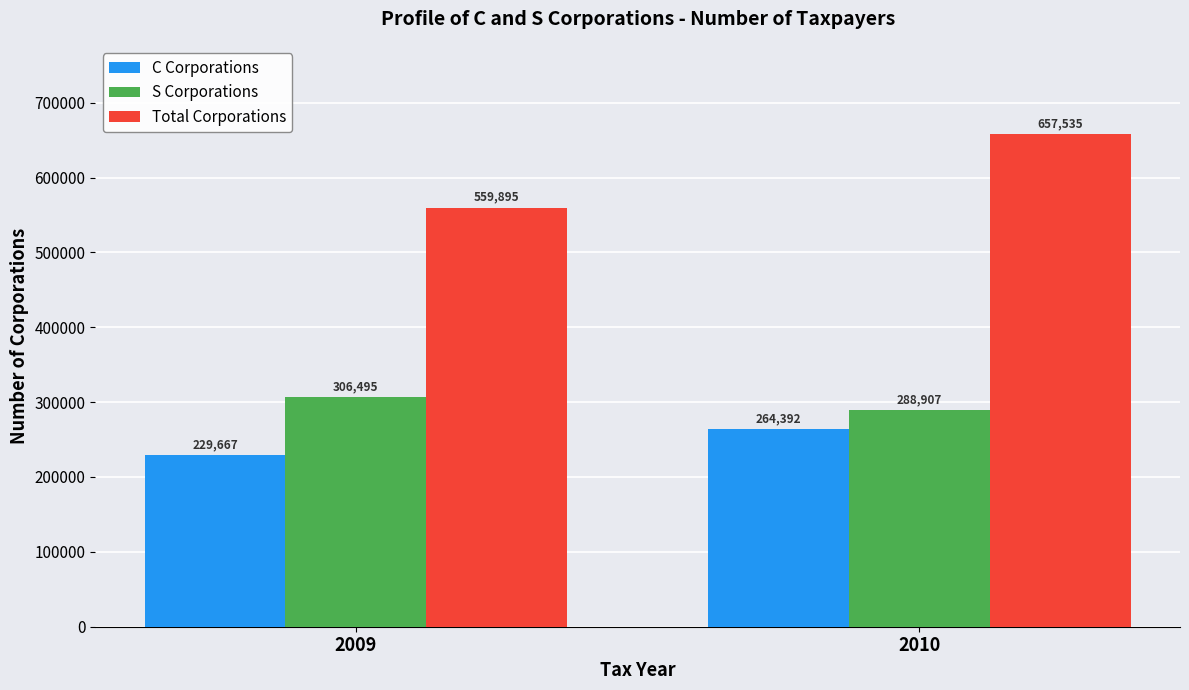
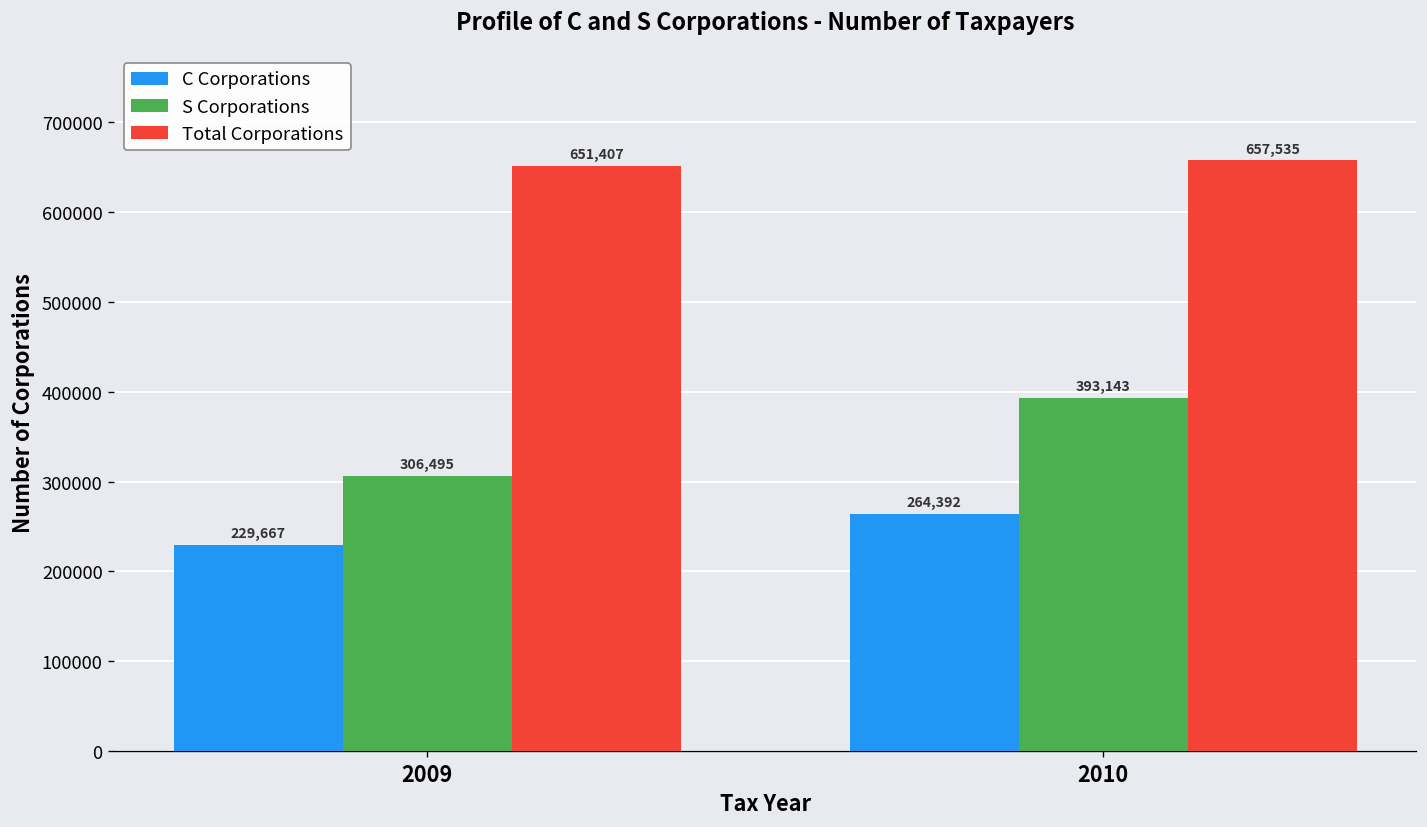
Total Corporations, 2009: 559,895 -> 651,407
S Corporations, 2010: 288,907 -> 393,143
